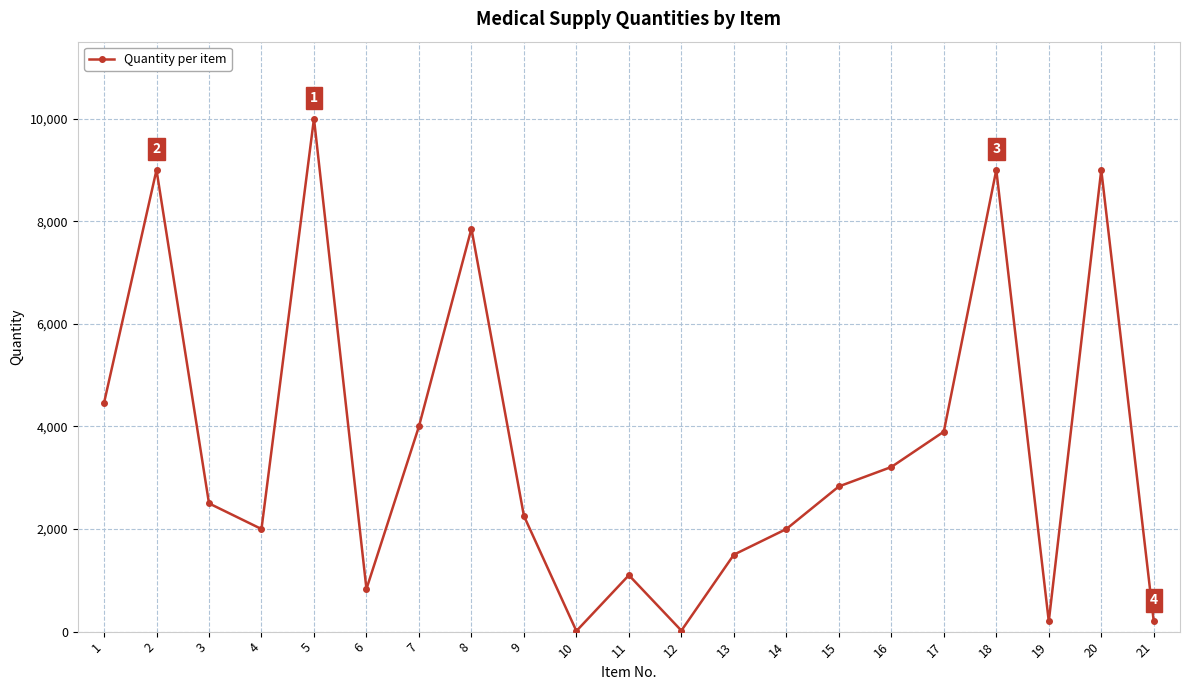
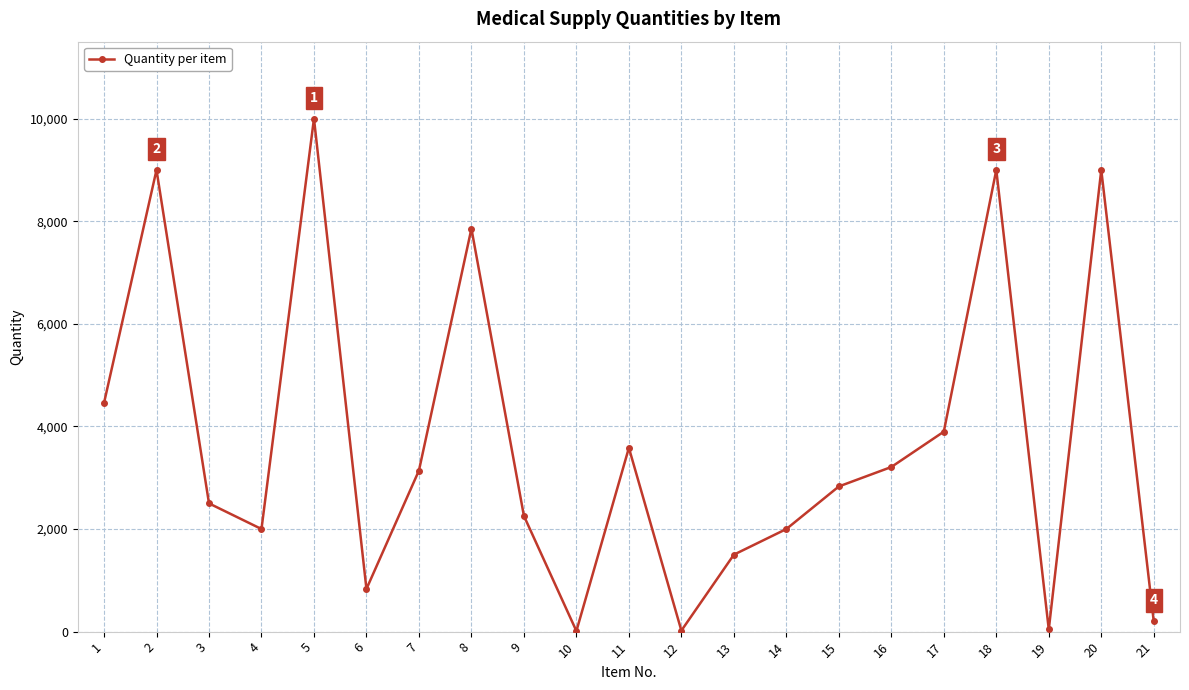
7: 4,000 -> 3,100
11: 1,100 -> 3,600
19: 200 -> 0
